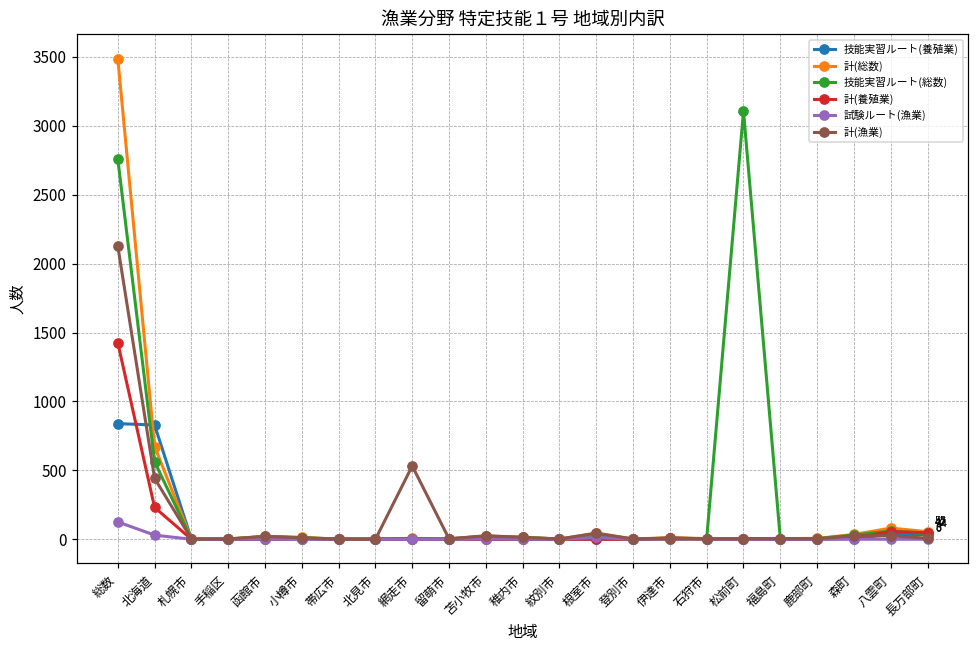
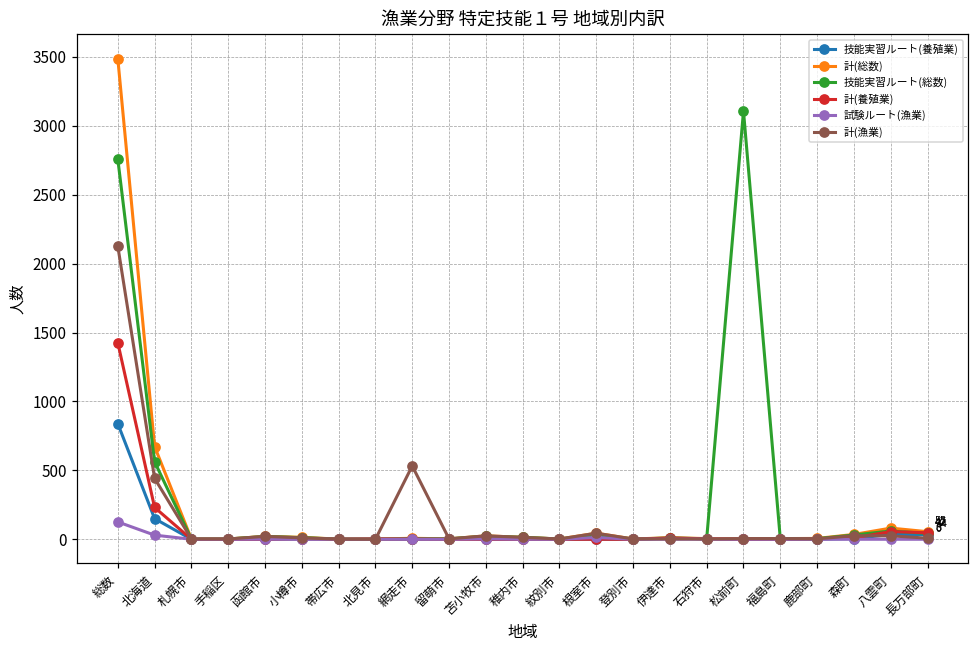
技能実習ルート(養殖業), 北海道: 830 -> 150
